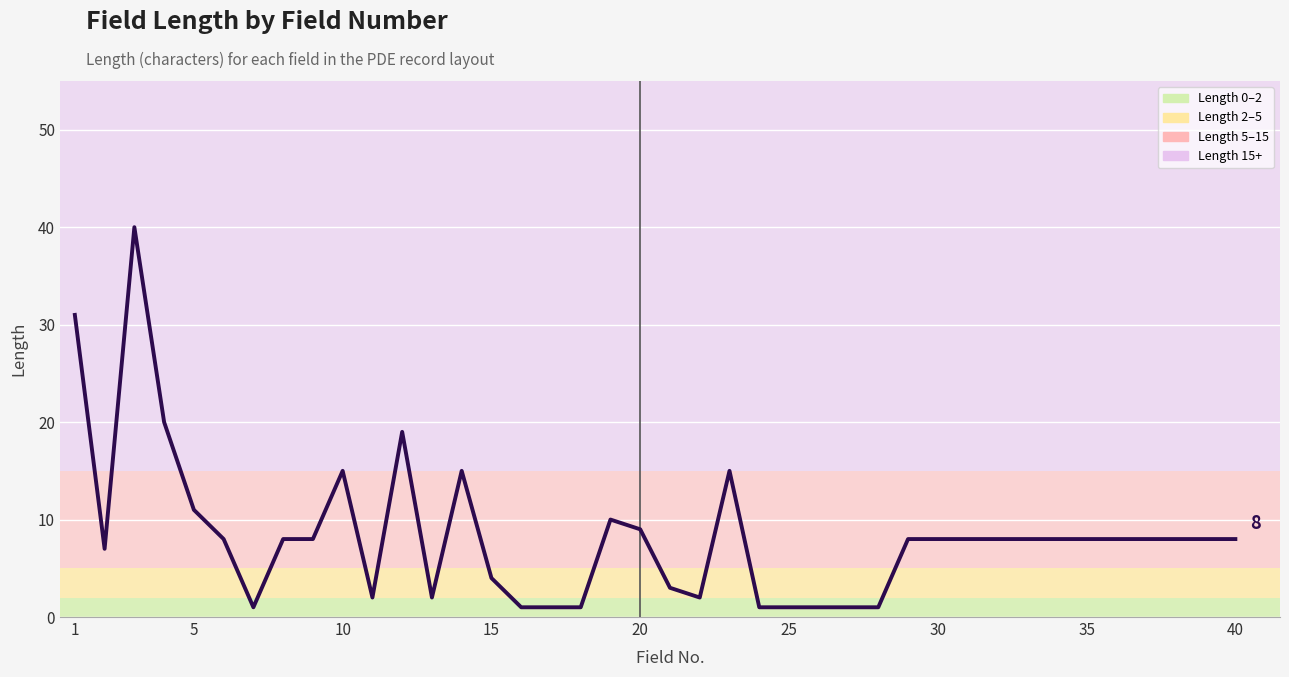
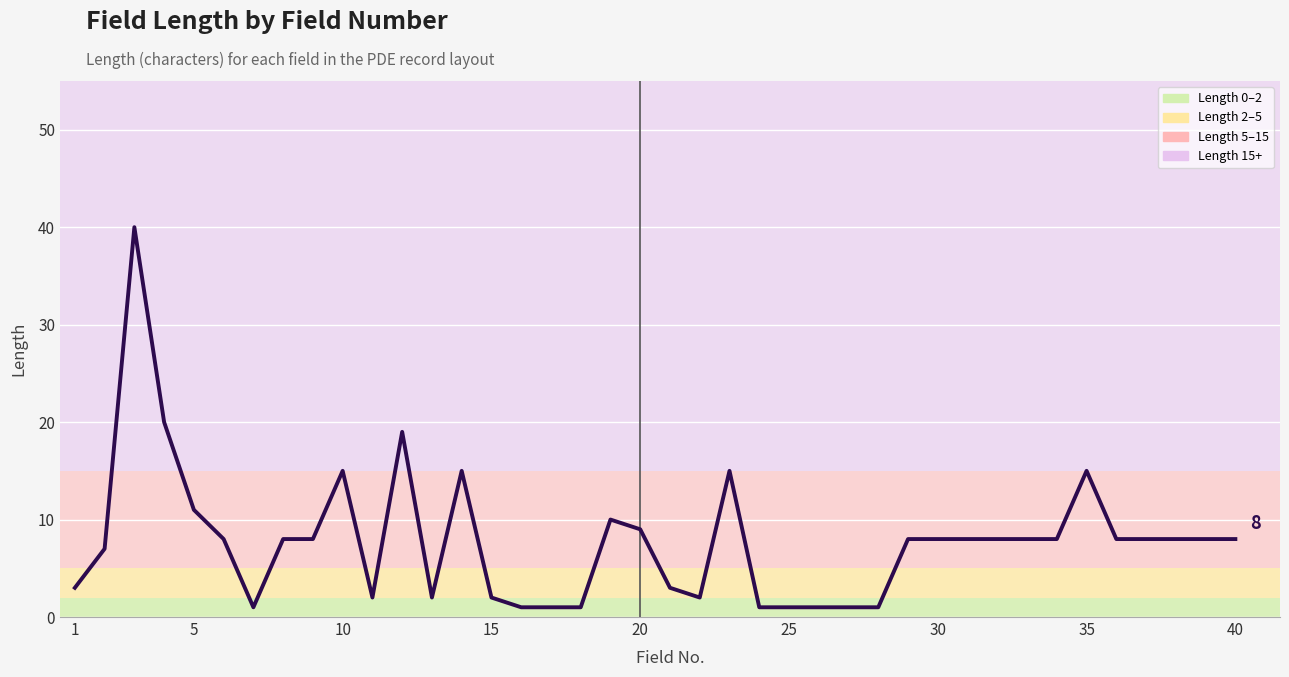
1: 31 -> 3
15: 4 -> 2
35: 8 -> 15
